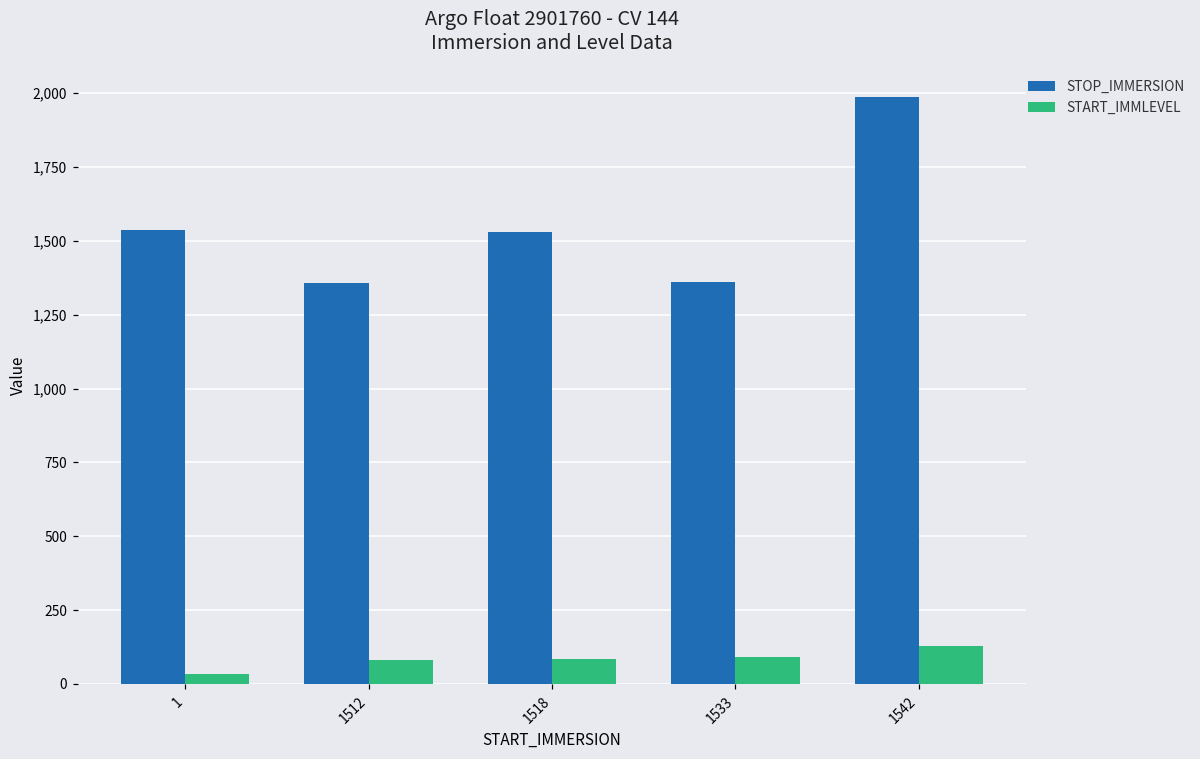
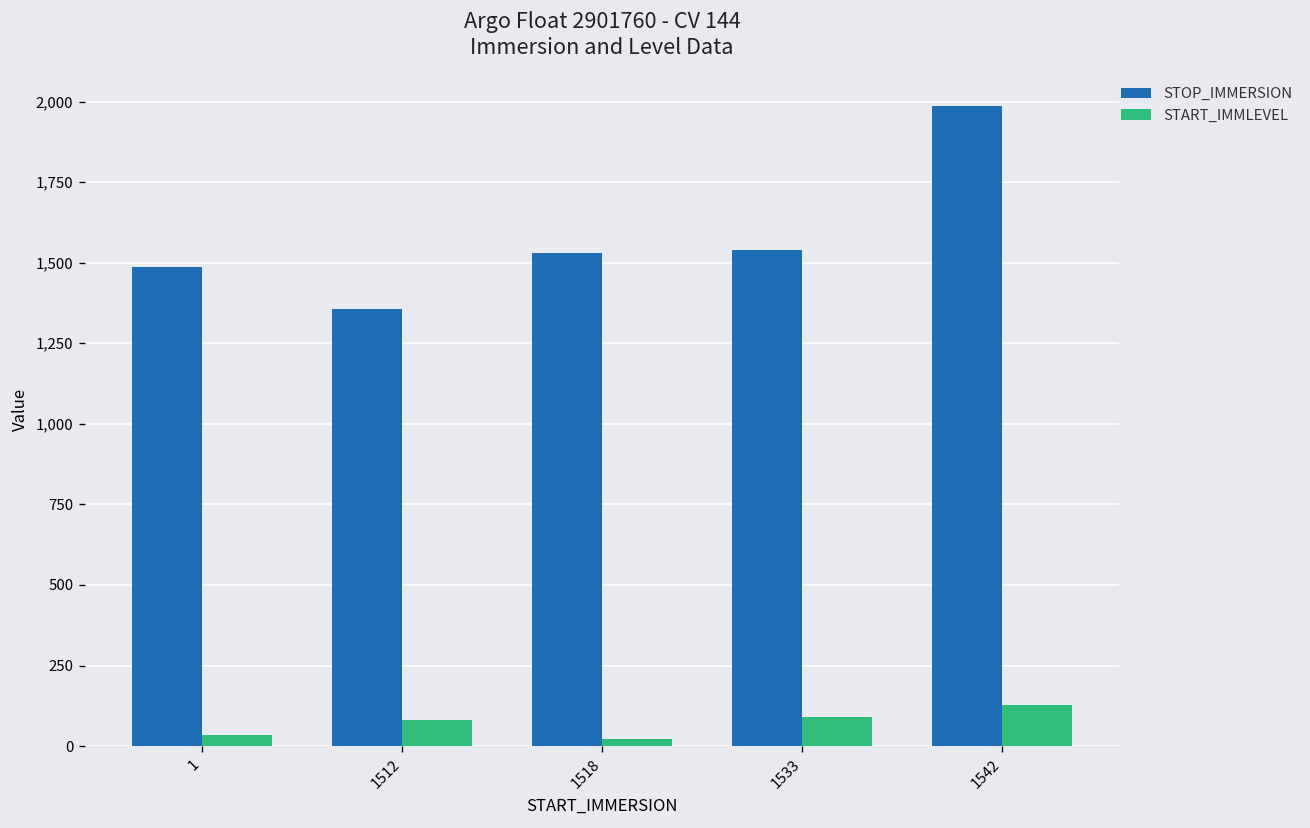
STOP_IMMERSION, 1: 1,540 -> 1,490
START_IMMLEVEL, 1518: 80 -> 20
STOP_IMMERSION, 1533: 1,360 -> 1,540
